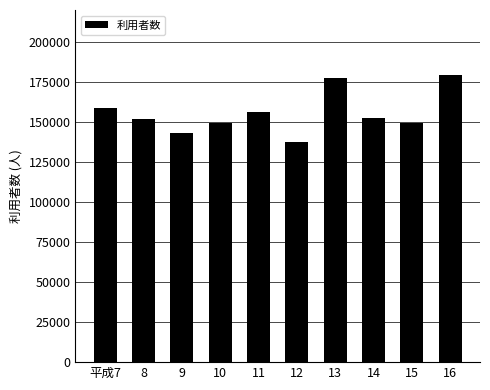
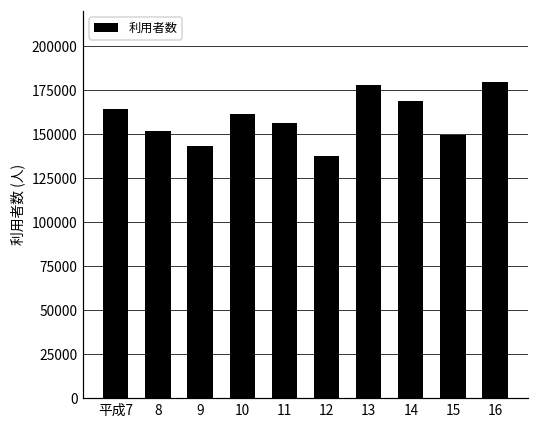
平成7: 159000 -> 164000
10: 149000 -> 162000
14: 153000 -> 169000
